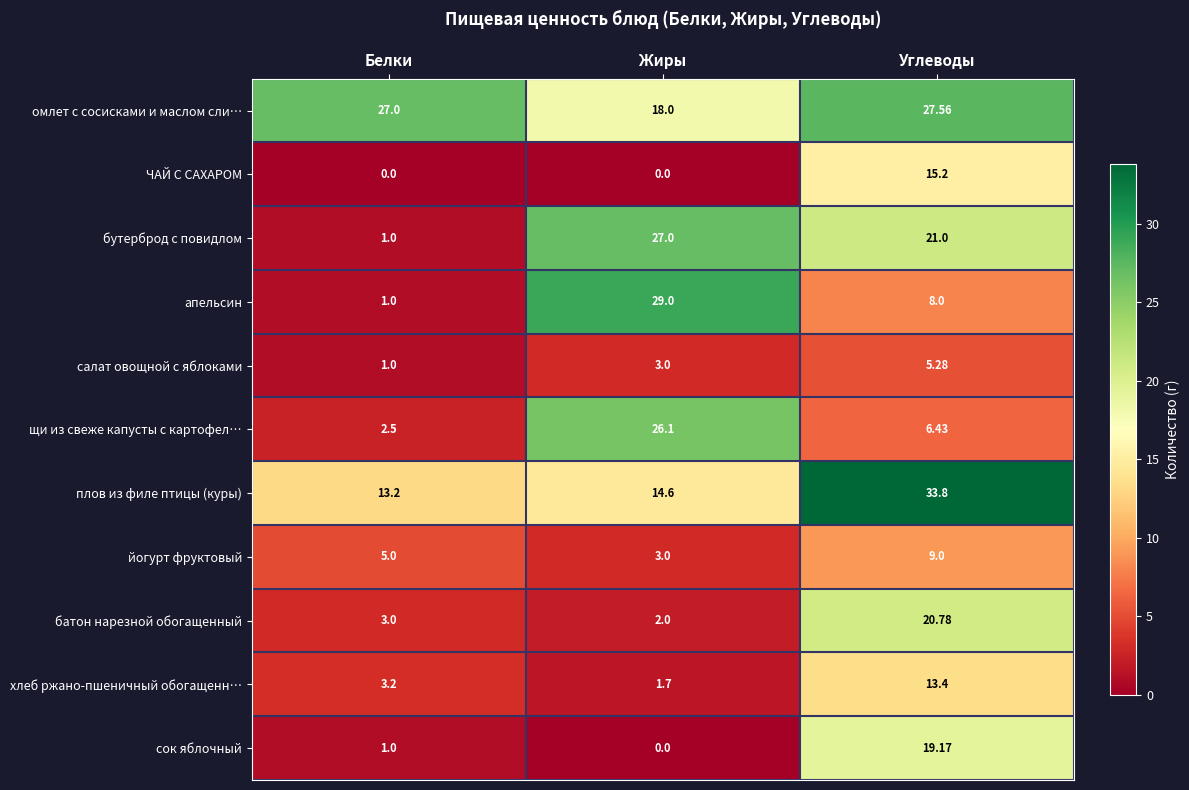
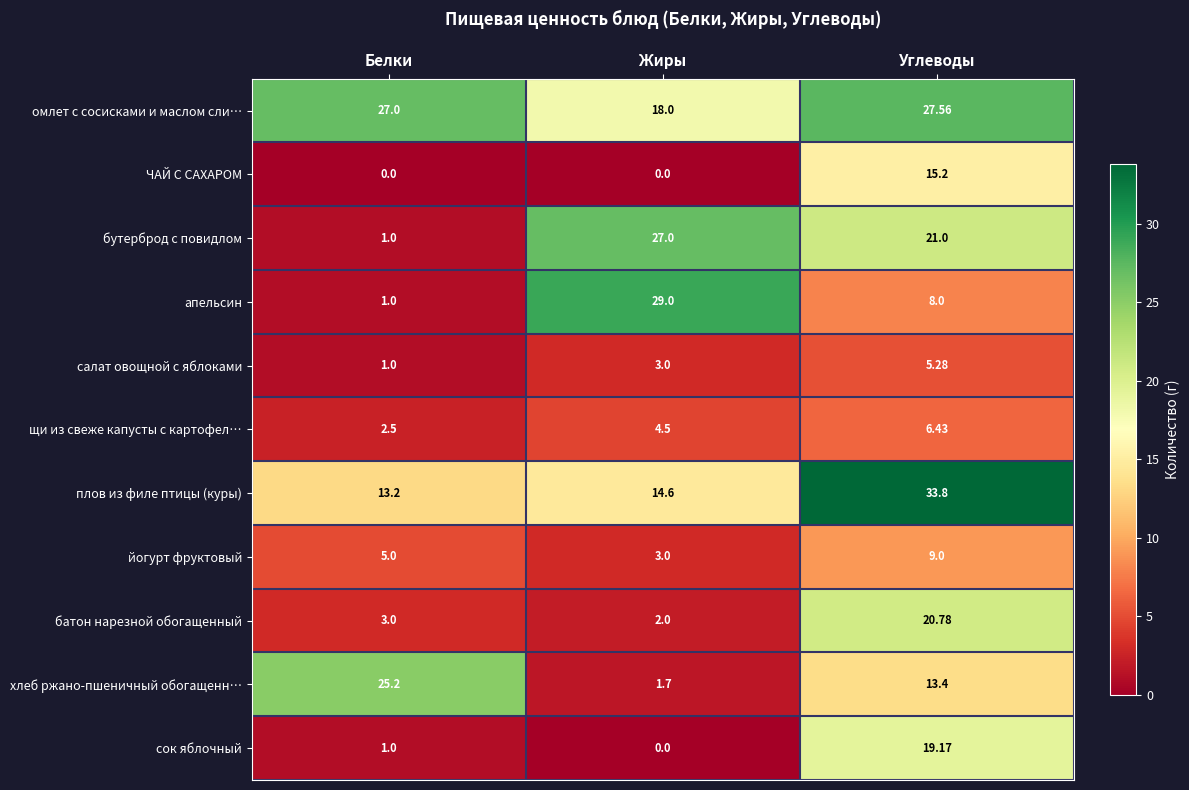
щи из свеже капусты с картофел…, Жиры: 26.1 -> 4.5
хлеб ржано-пшеничный обогащенн…, Белки: 3.2 -> 25.2
